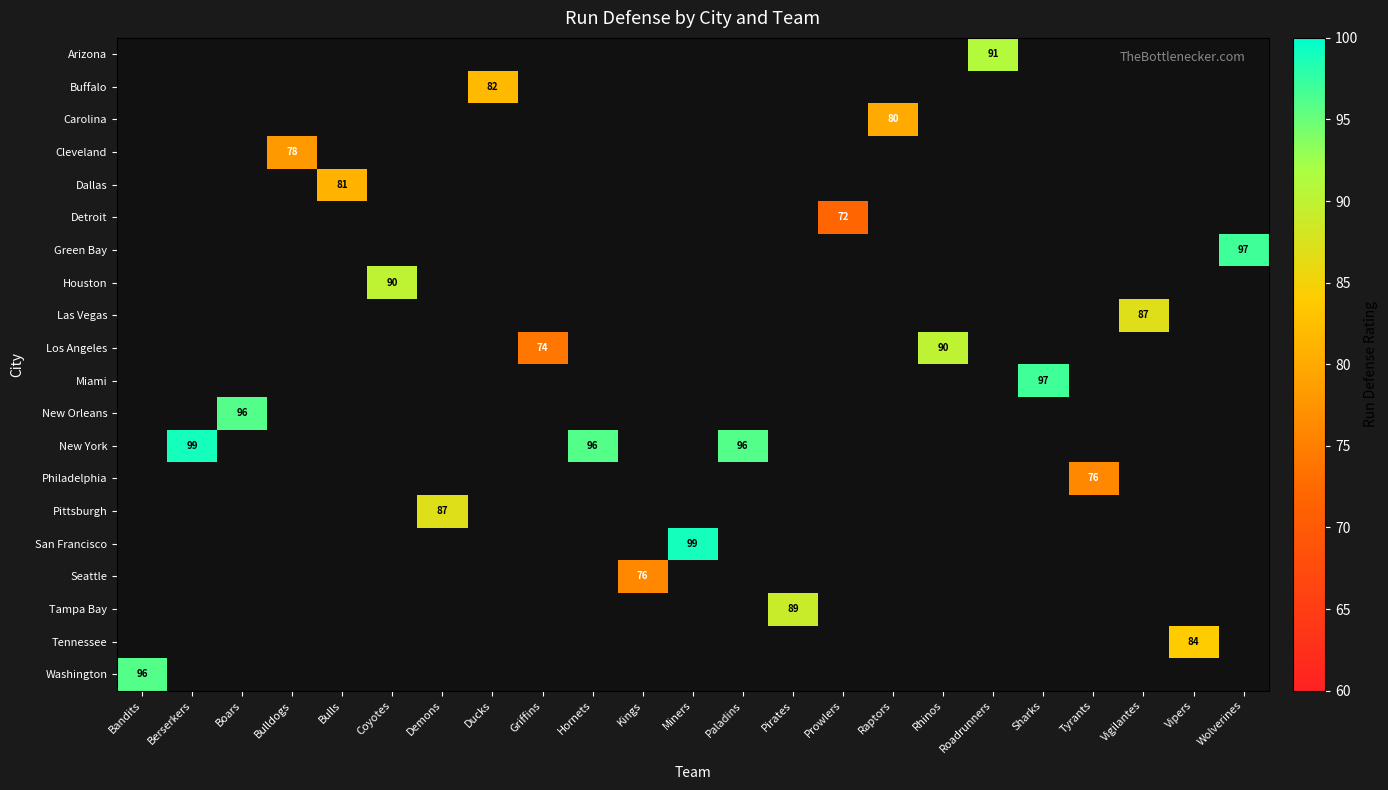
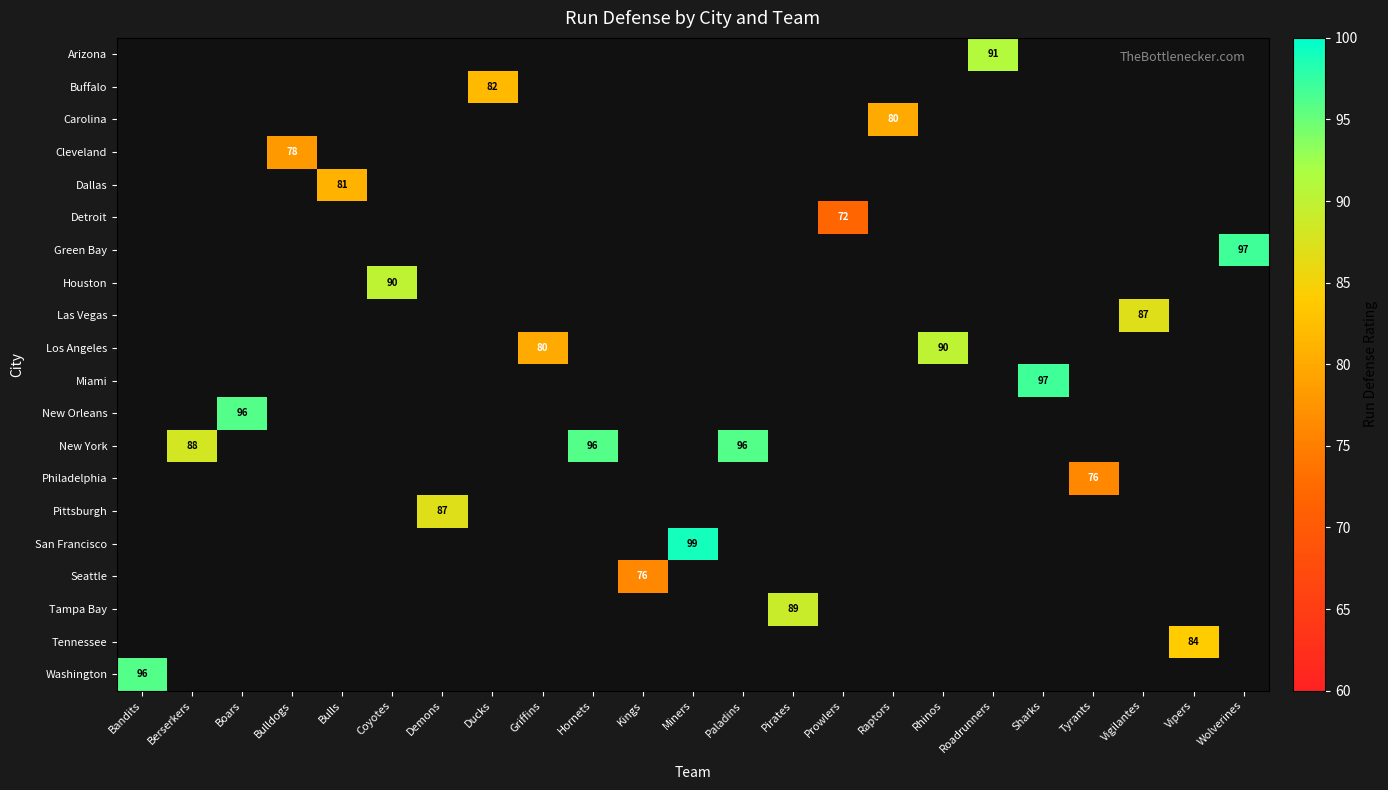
Los Angeles, Griffins: 74 -> 80
New York, Berserkers: 99 -> 88
